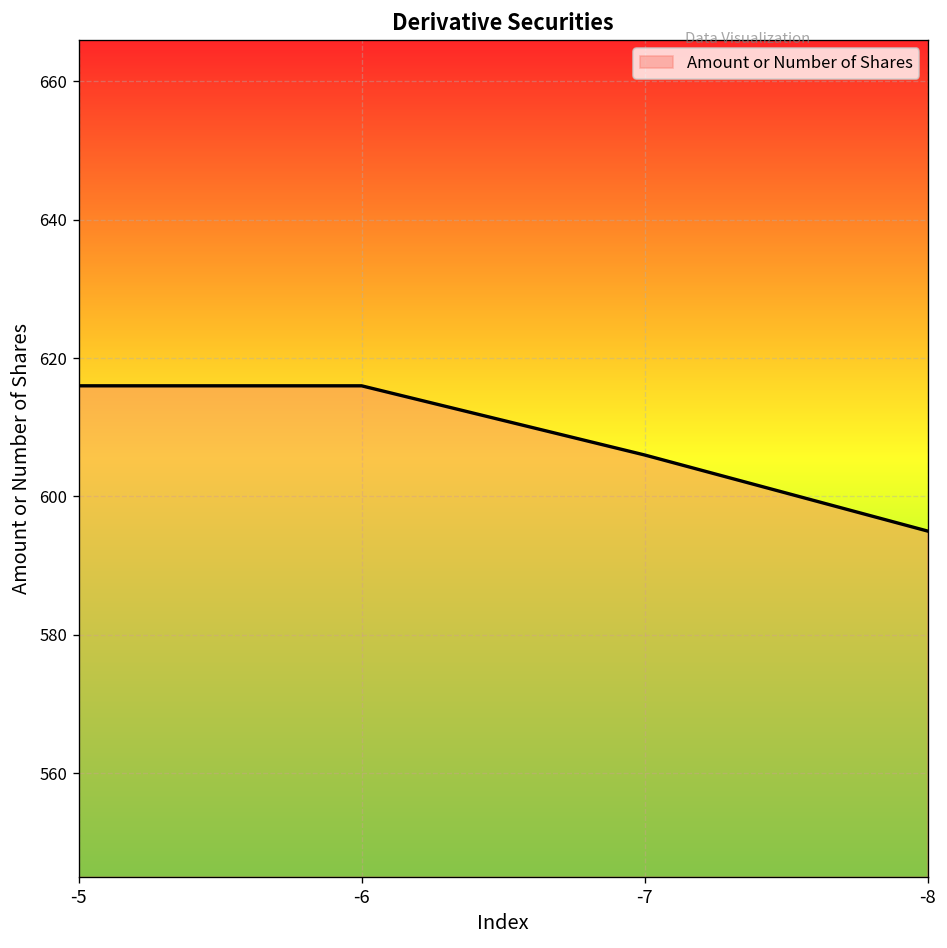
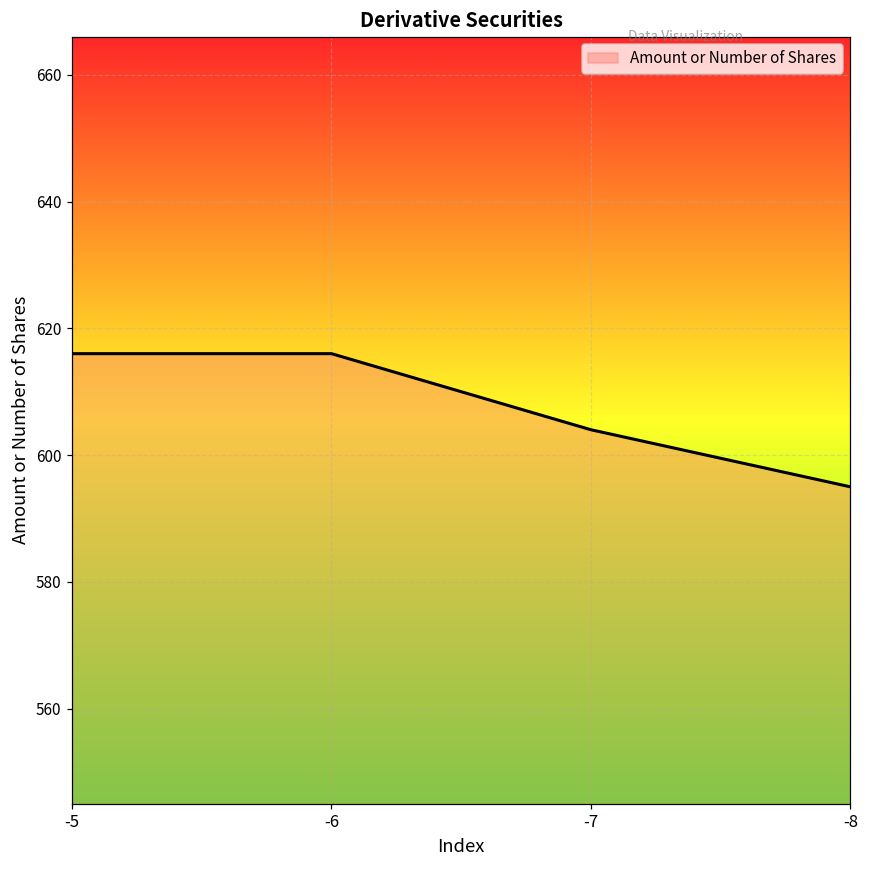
-7: 606 -> 604
